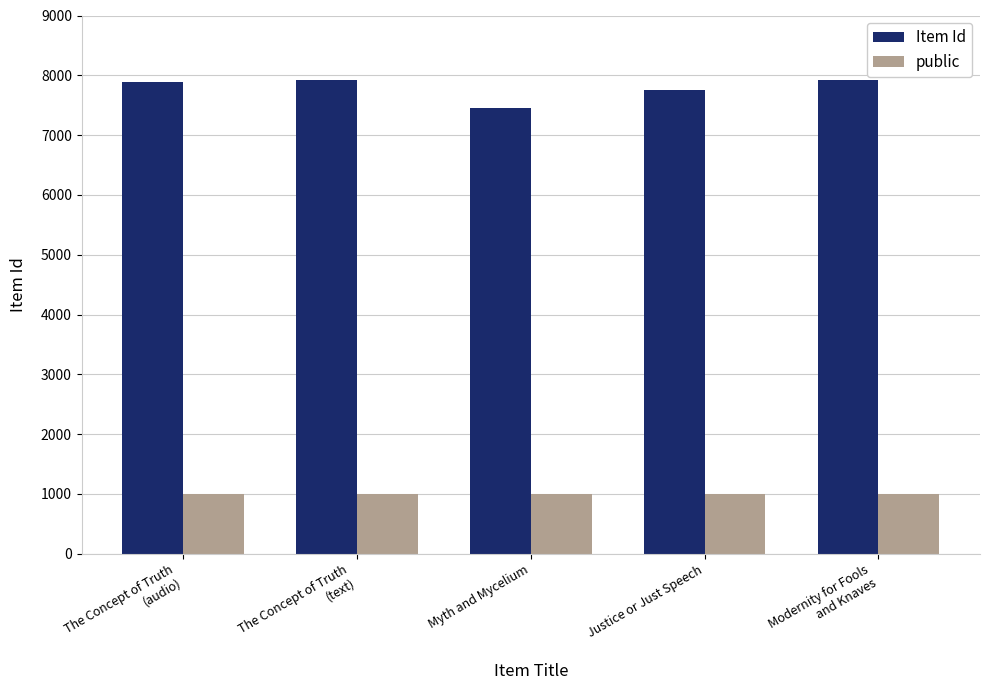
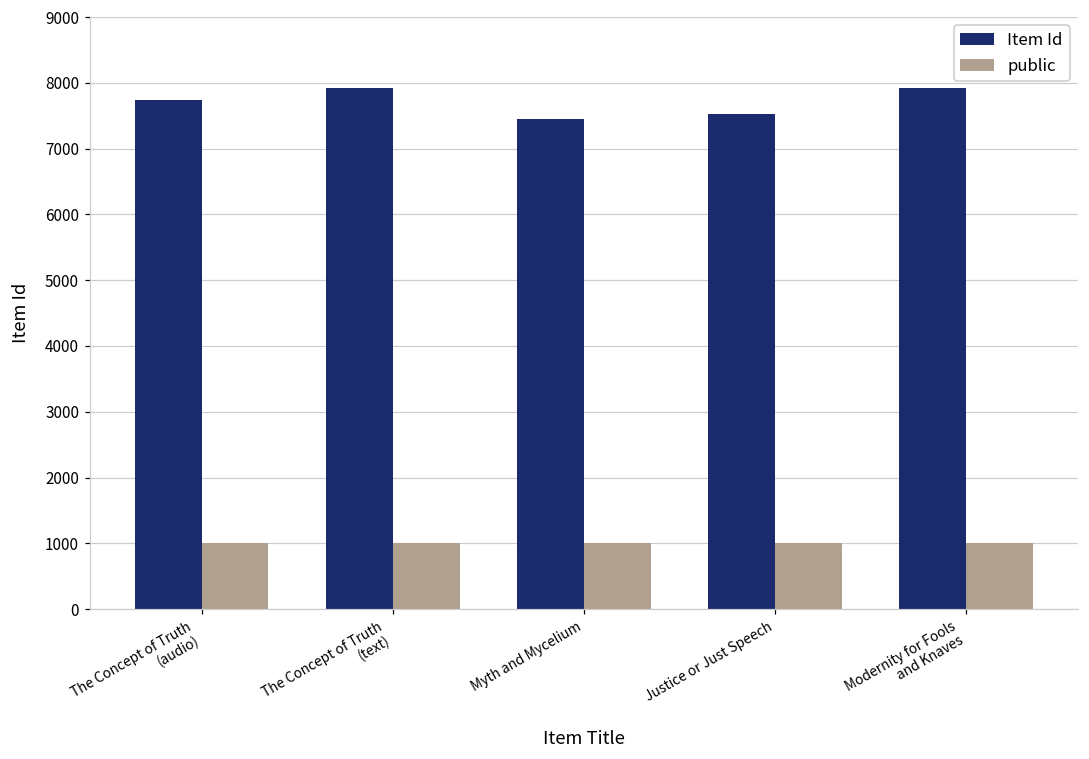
Item Id, The Concept of Truth (audio): 7900 -> 7700
Item Id, Justice or Just Speech: 7800 -> 7500
